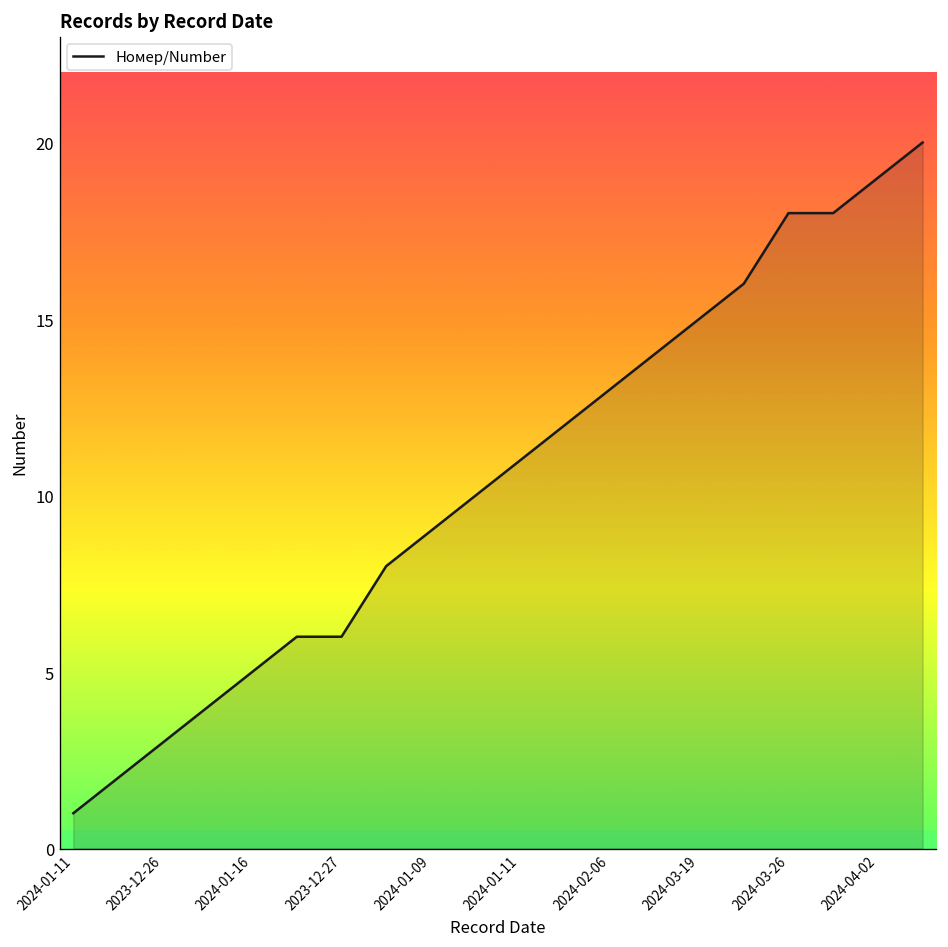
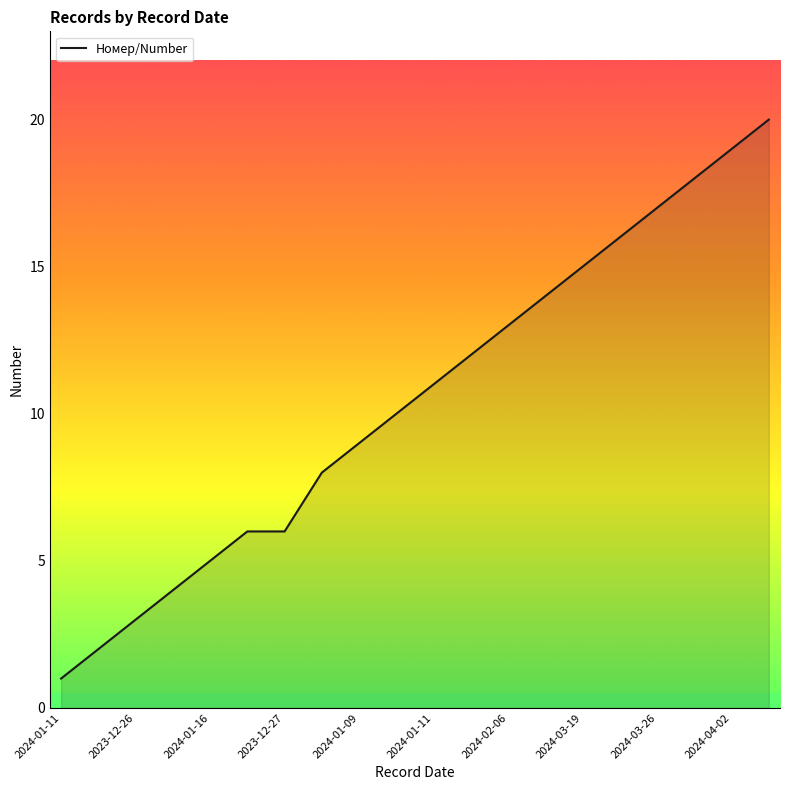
2024-03-26: 18 -> 17
